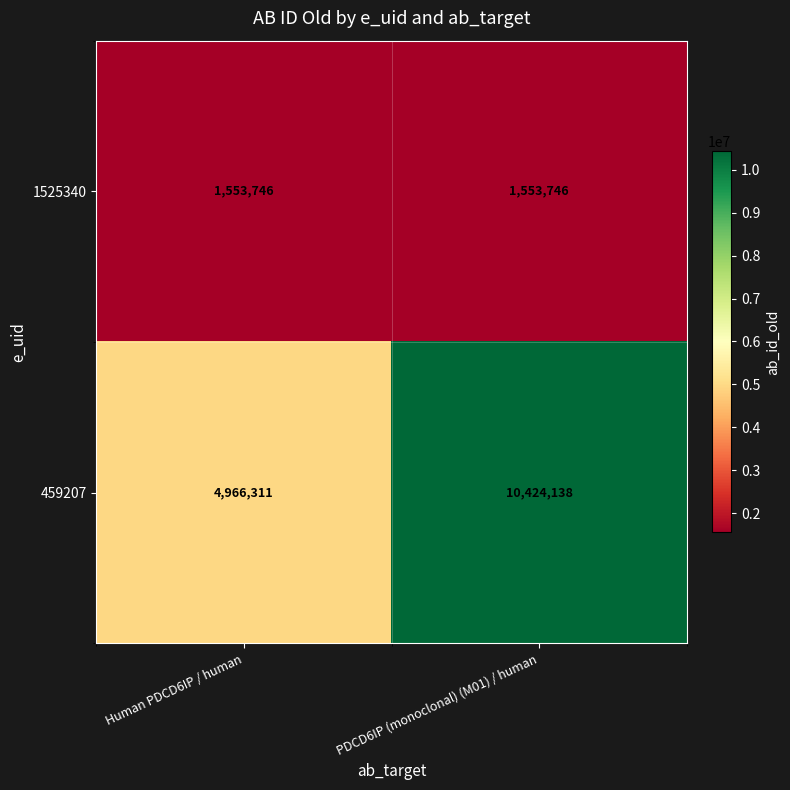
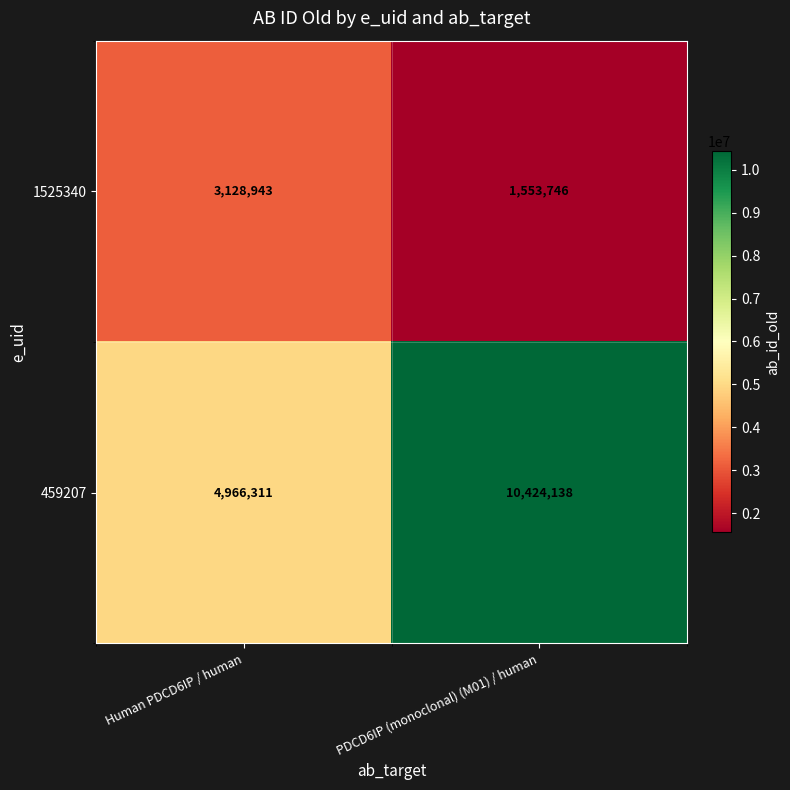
1525340, Human PDCD6IP / human: 1,553,746 -> 3,128,943
